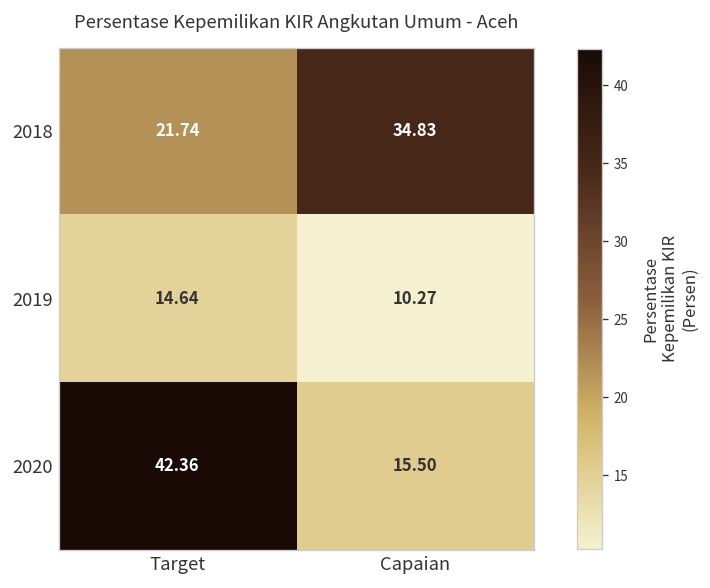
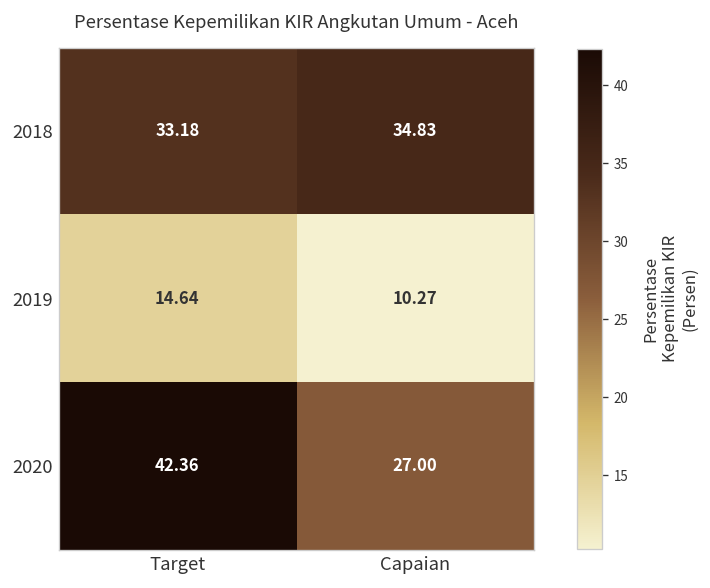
2018, Target: 21.74 -> 33.18
2020, Capaian: 15.50 -> 27.00
